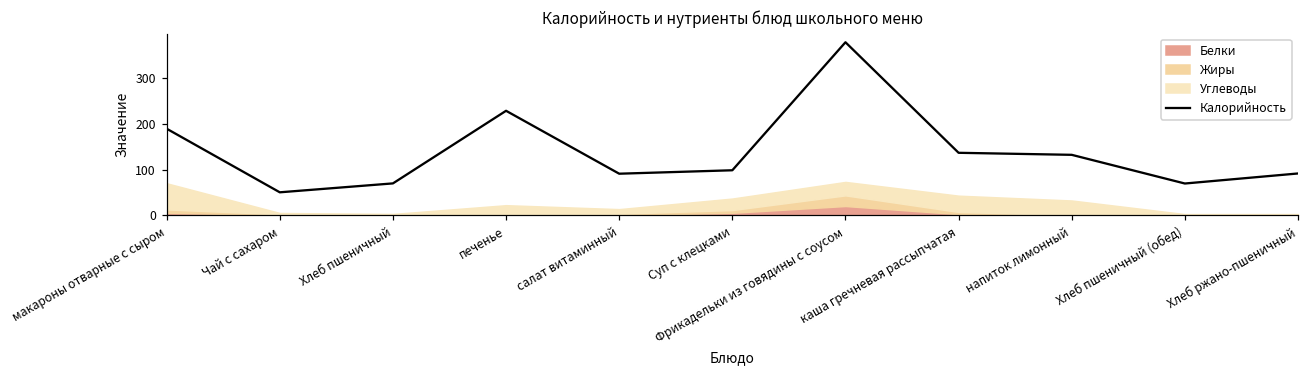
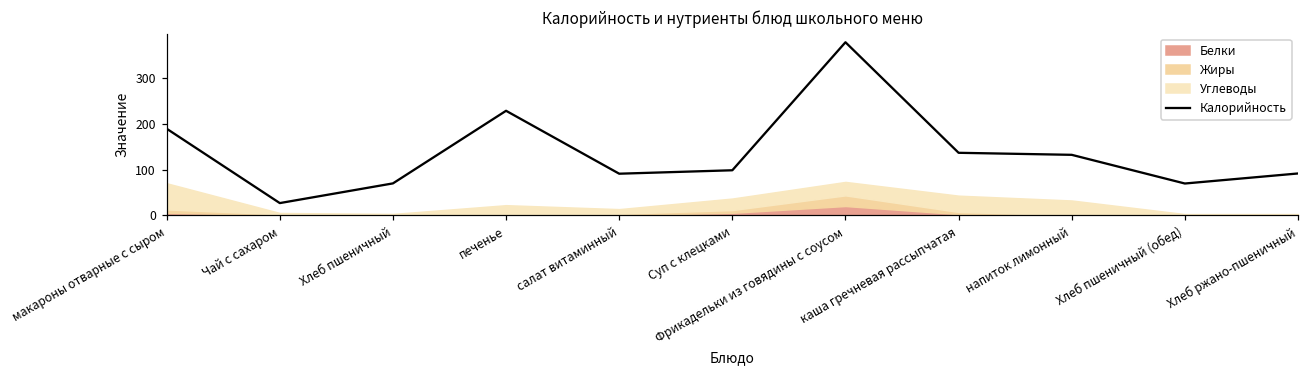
Калорийность, Чай с сахаром: 50 -> 30
